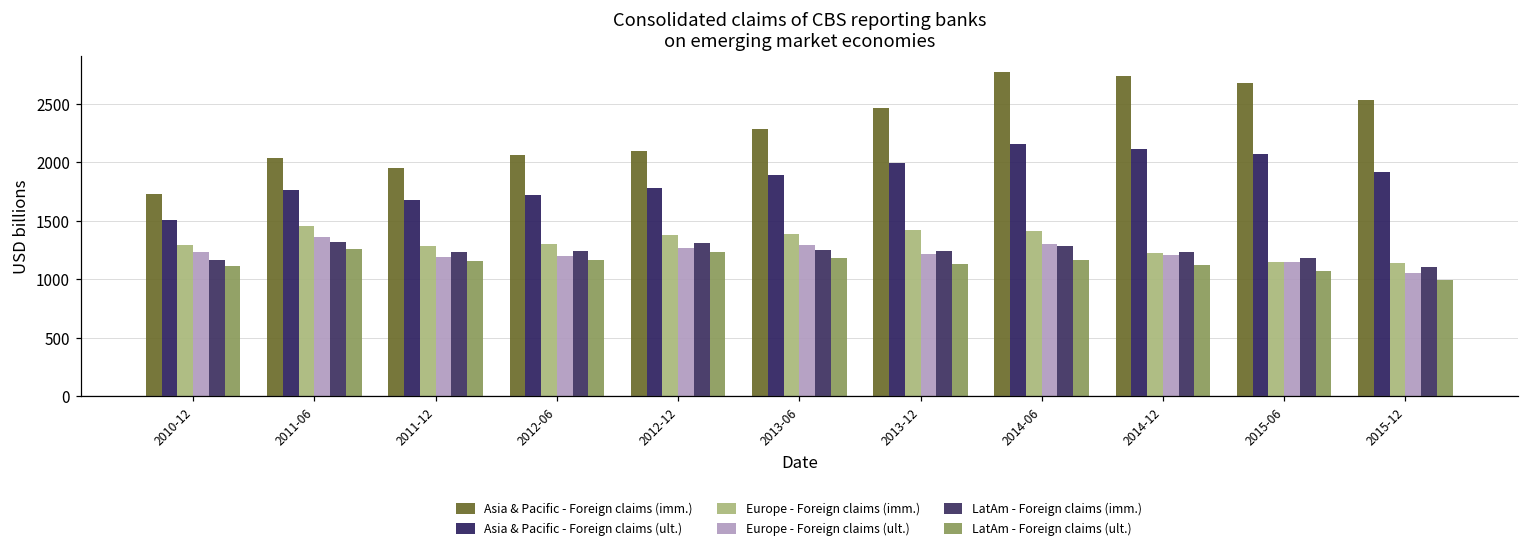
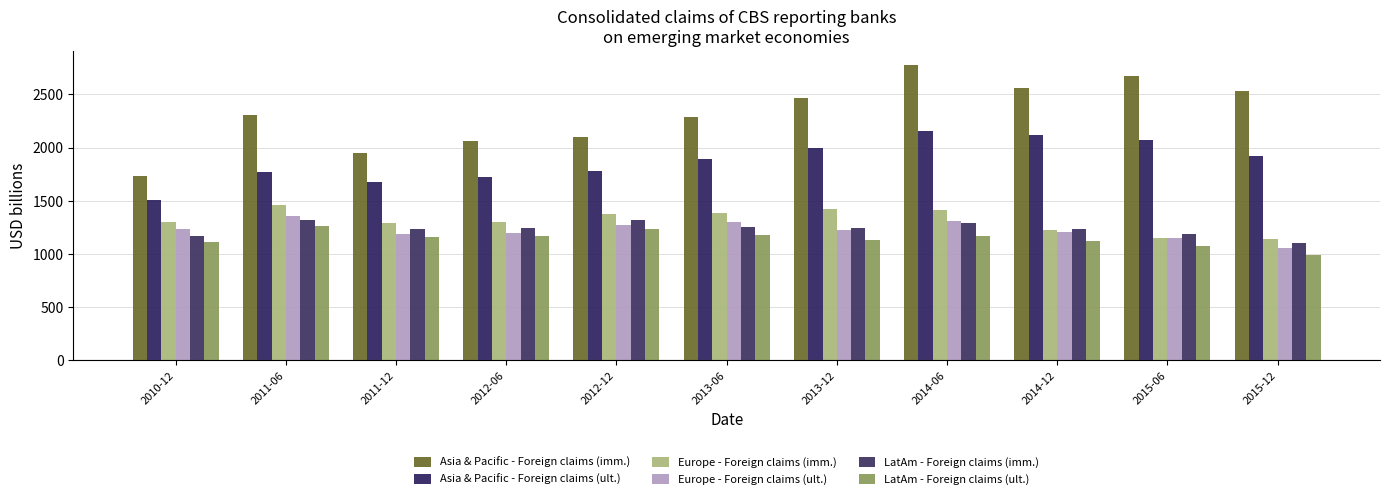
Asia & Pacific - Foreign claims (imm.), 2011-06: 2040 -> 2300
Asia & Pacific - Foreign claims (imm.), 2014-12: 2740 -> 2560
